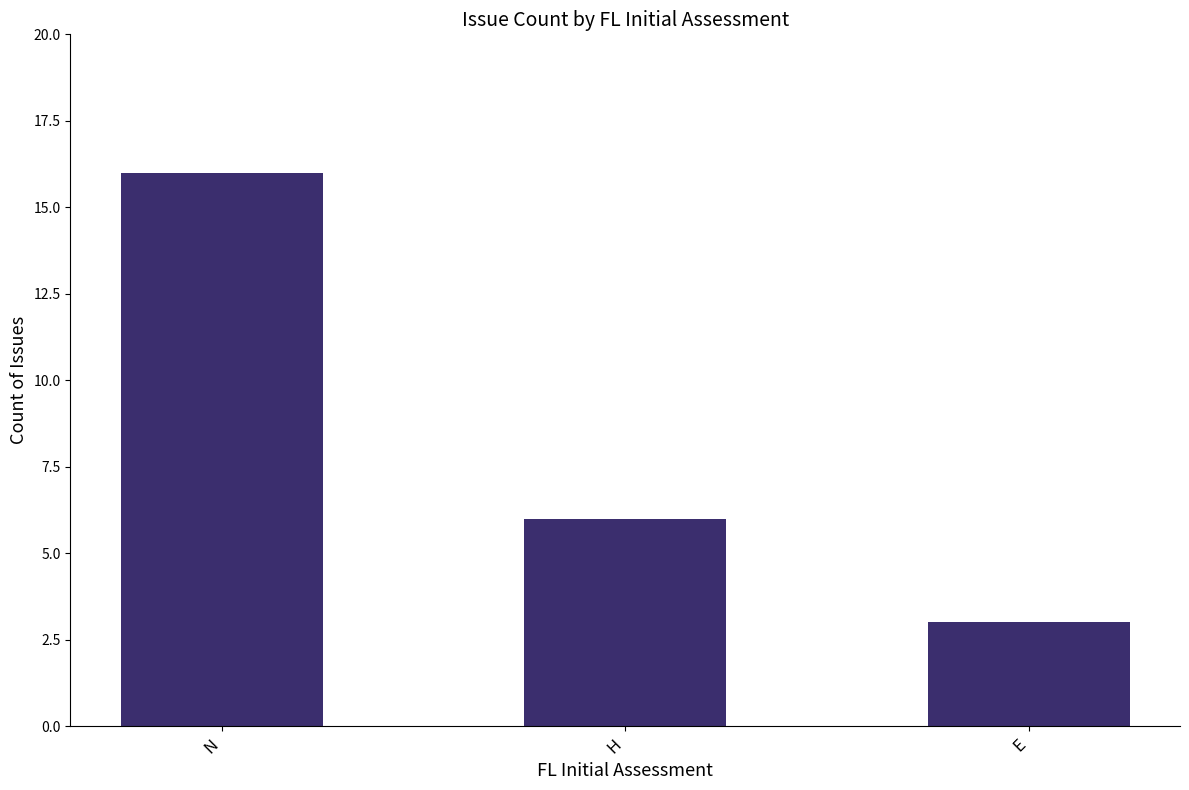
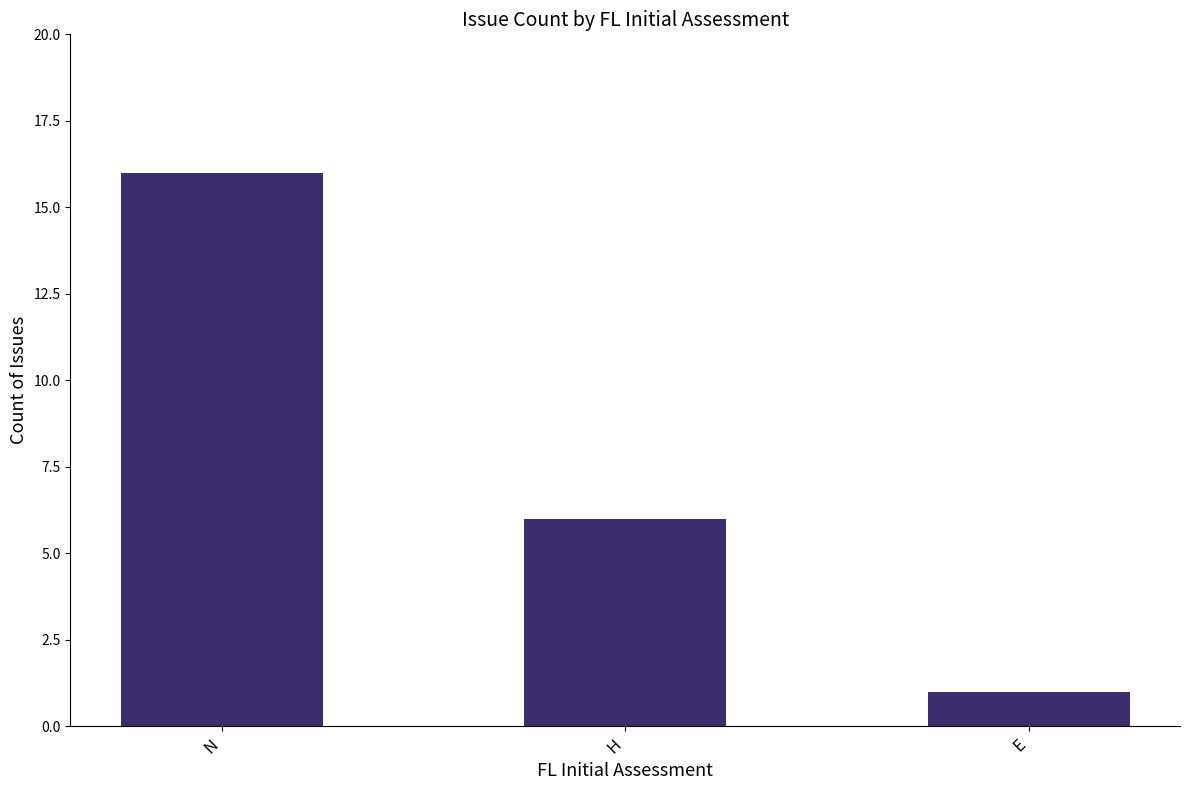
E: 3 -> 1
